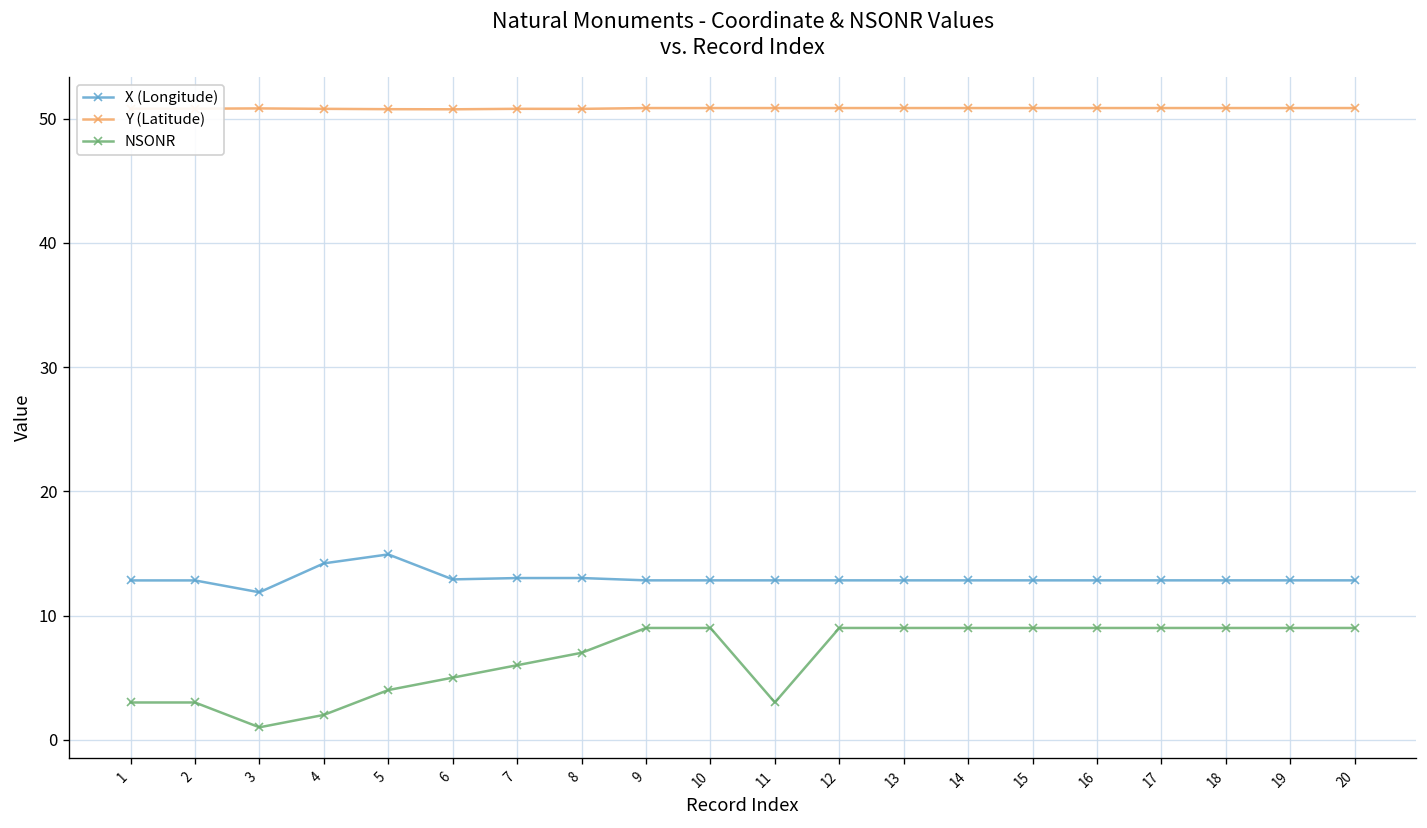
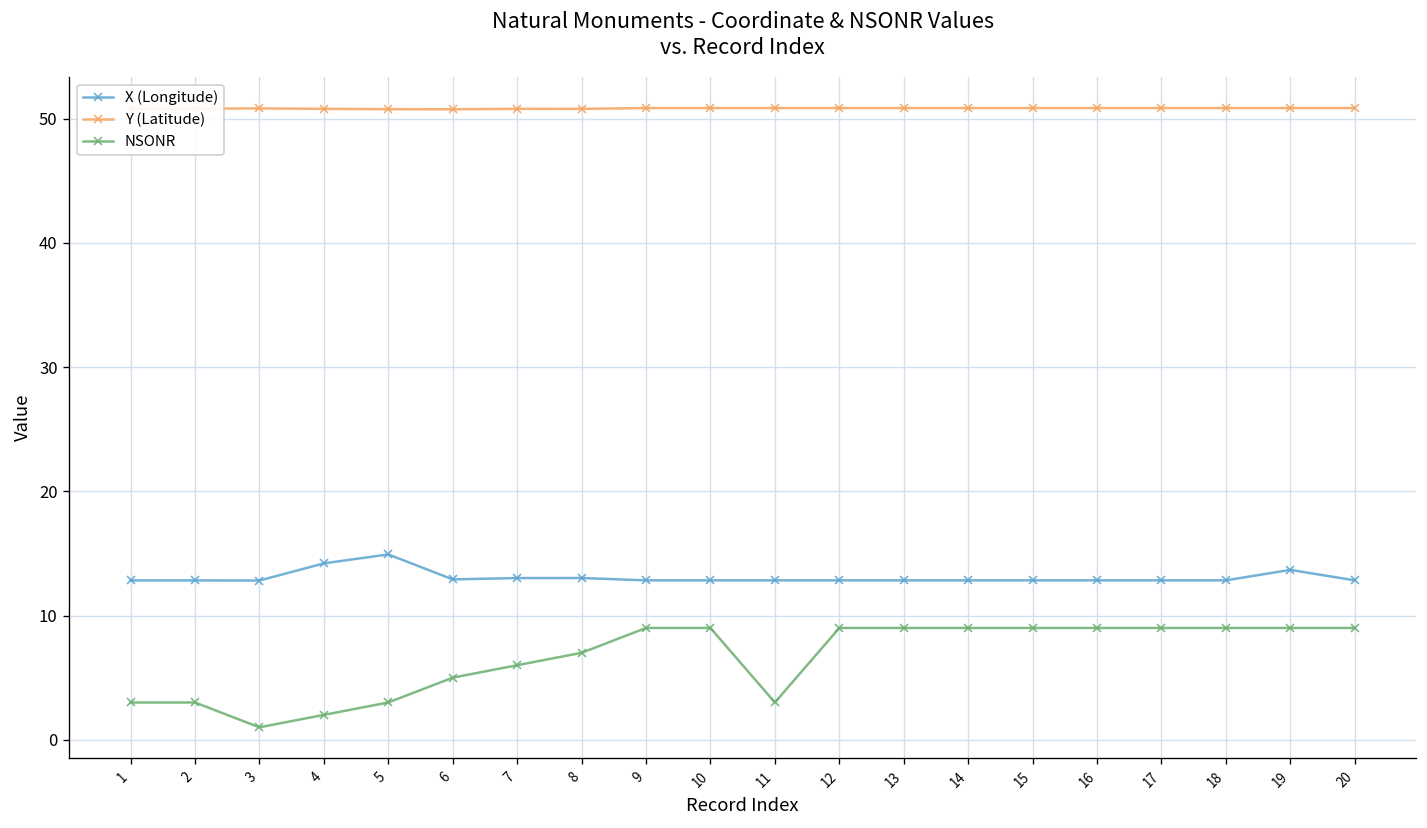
X (Longitude), 3: 11.9 -> 12.8
NSONR, 5: 4 -> 3
X (Longitude), 19: 12.8 -> 13.7
